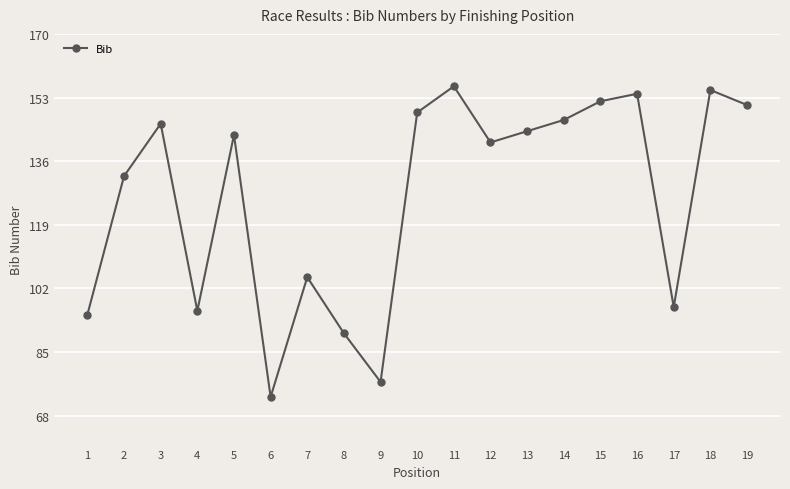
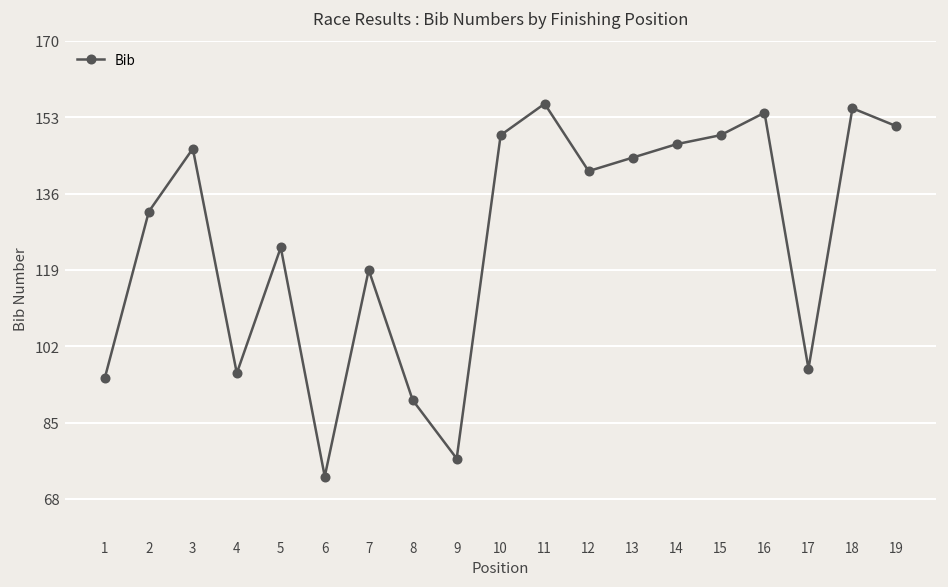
5: 143 -> 124
7: 105 -> 119
15: 152 -> 149
